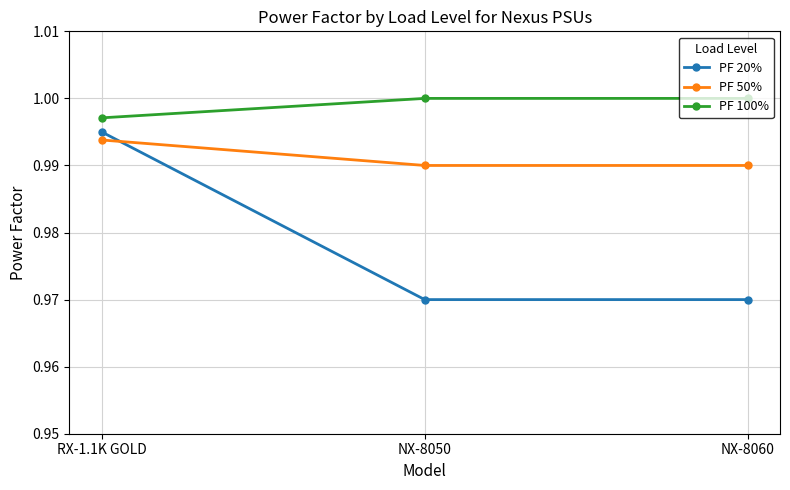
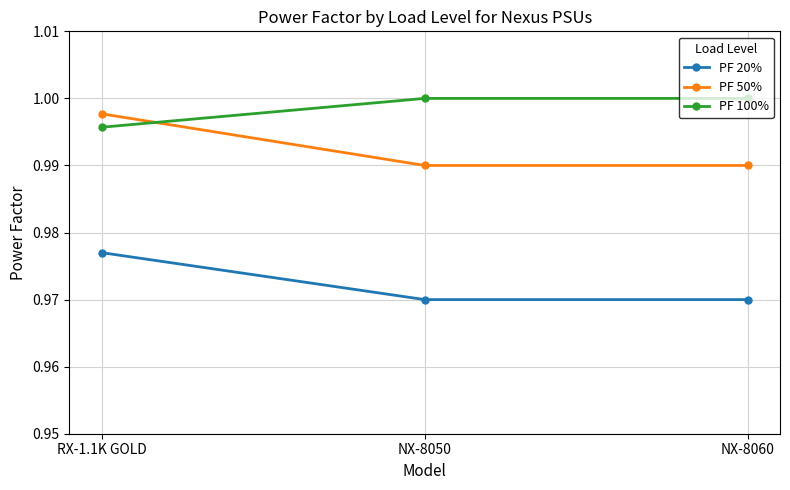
PF 20%, RX-1.1K GOLD: 0.995 -> 0.977
PF 50%, RX-1.1K GOLD: 0.994 -> 0.998
PF 100%, RX-1.1K GOLD: 0.997 -> 0.996
